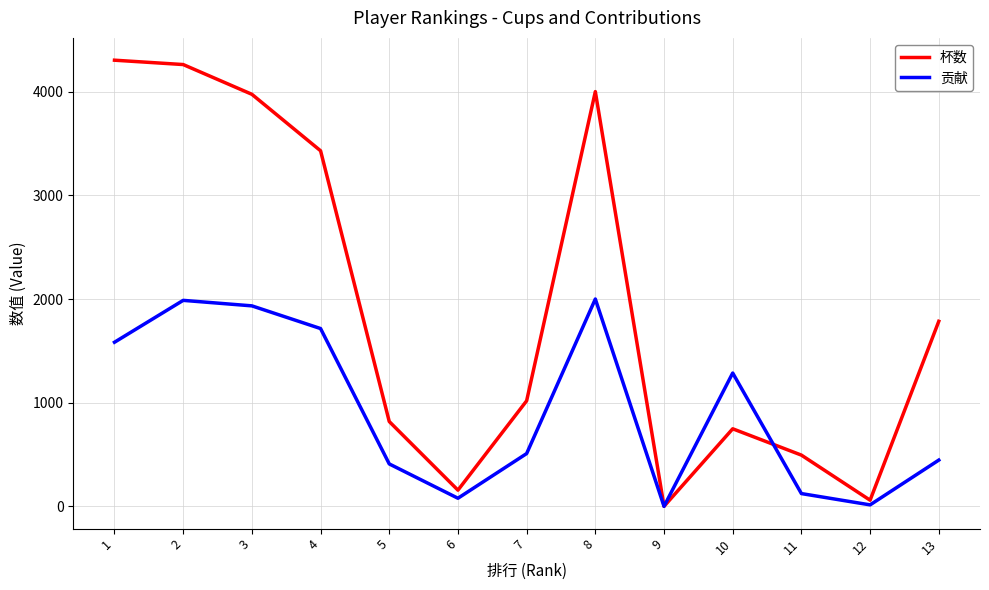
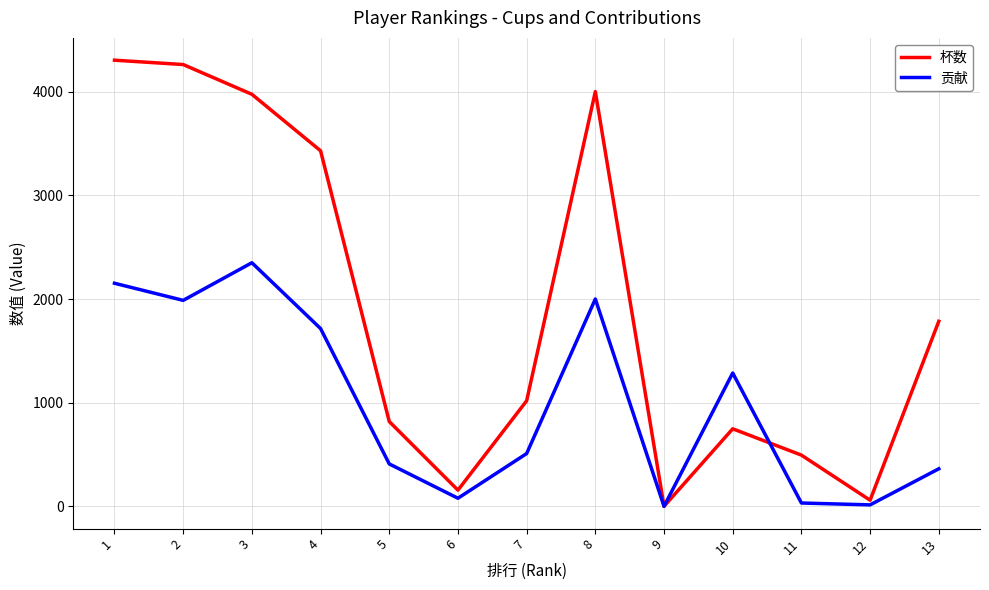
贡献, 1: 1580 -> 2150
贡献, 3: 1930 -> 2350
贡献, 11: 120 -> 30
贡献, 13: 450 -> 360
